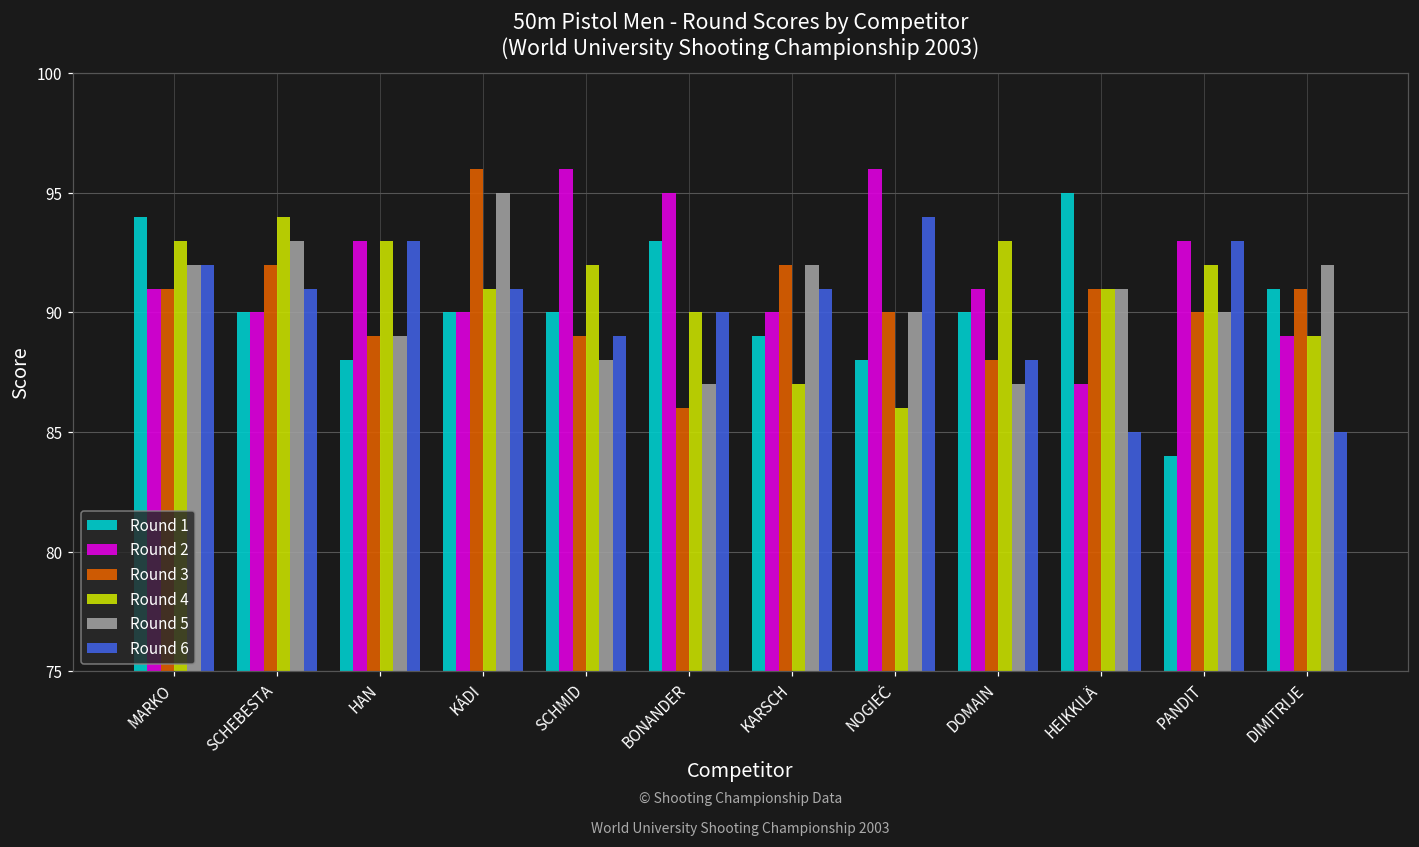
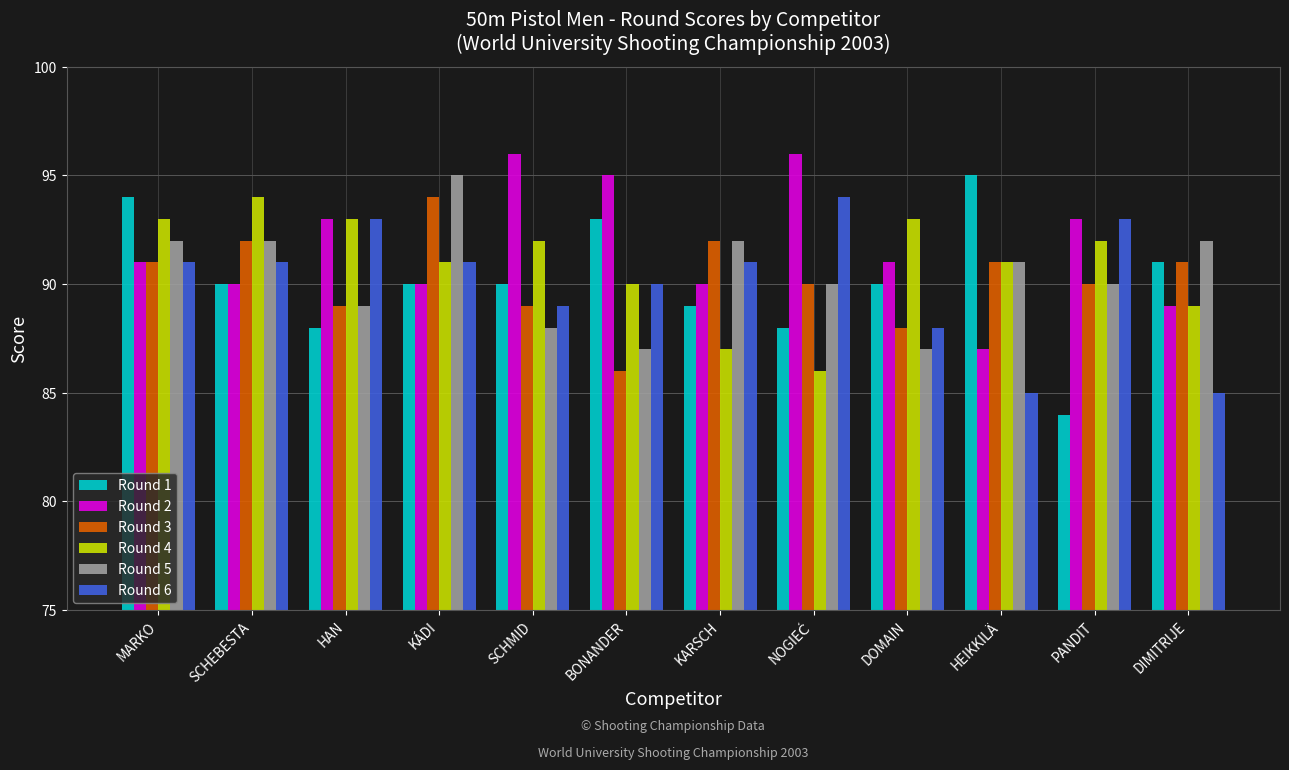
Round 6, MARKO: 92 -> 91
Round 5, SCHEBESTA: 93 -> 92
Round 3, KÁDI: 96 -> 94
